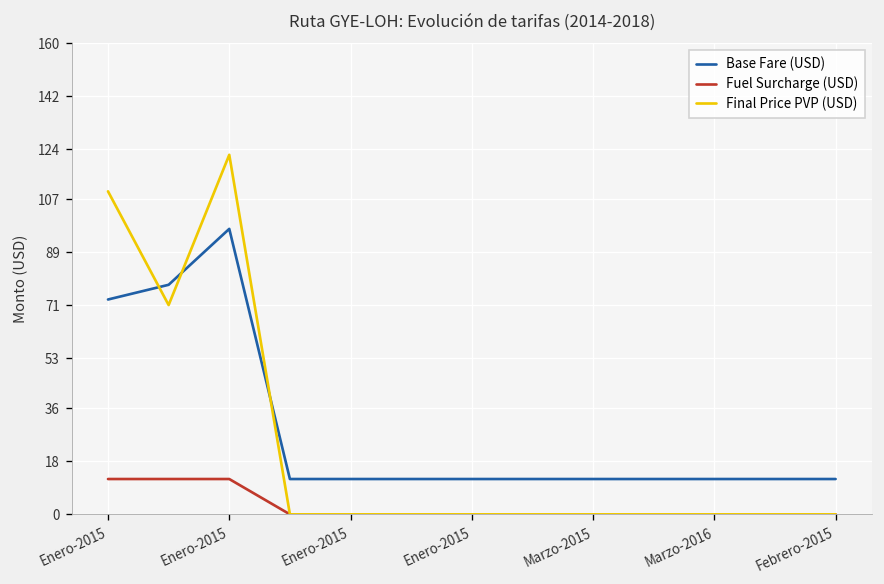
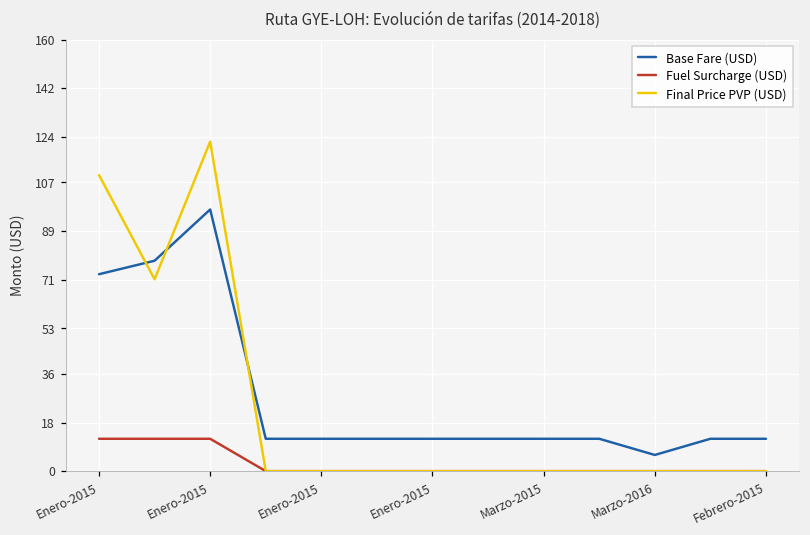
Base Fare (USD), Marzo-2016: 12 -> 6
